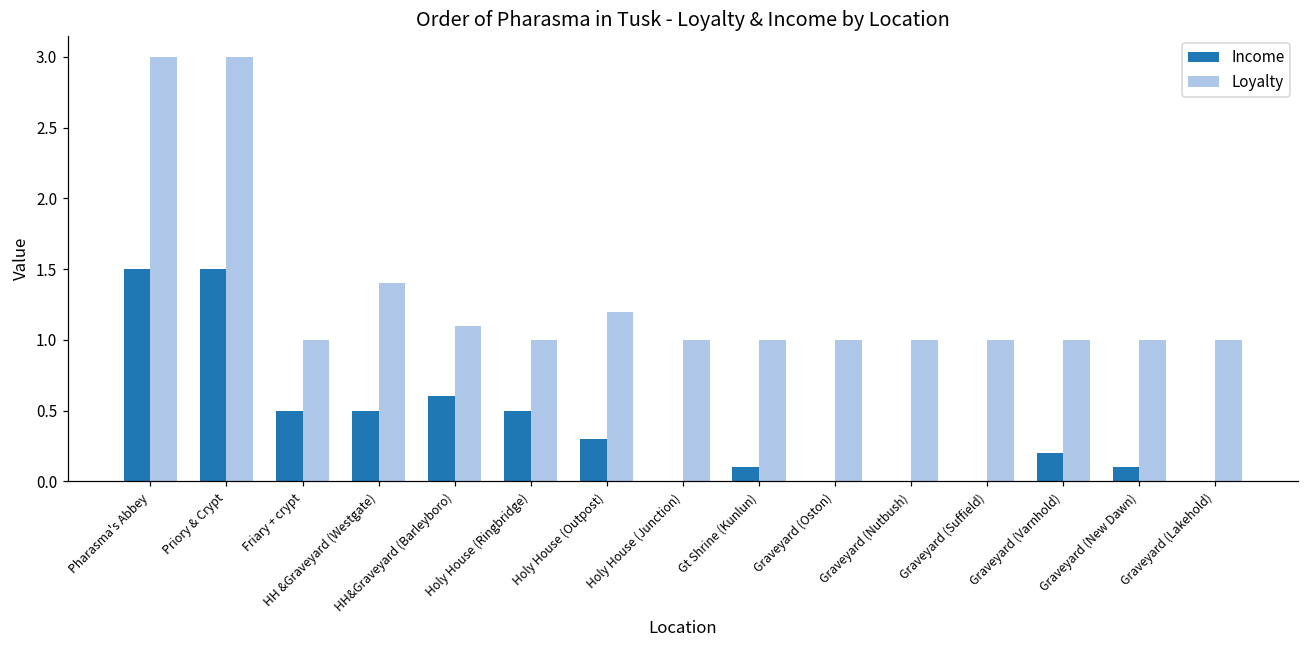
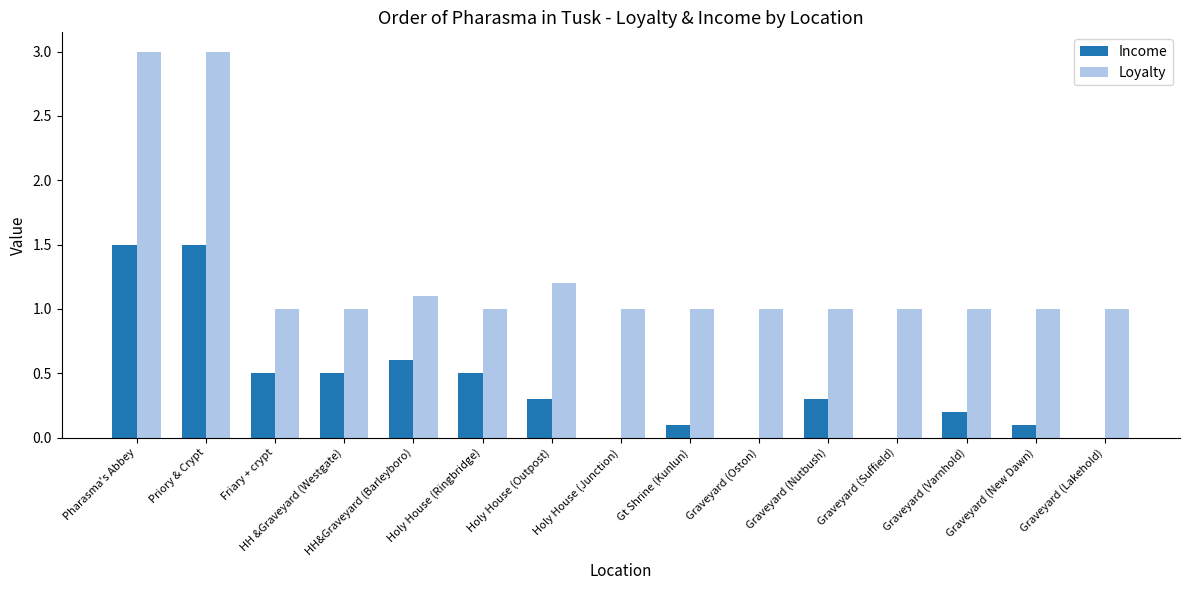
Loyalty, HH &Graveyard (Westgate): 1.4 -> 1.0
Income, Graveyard (Nutbush): 0.0 -> 0.3
